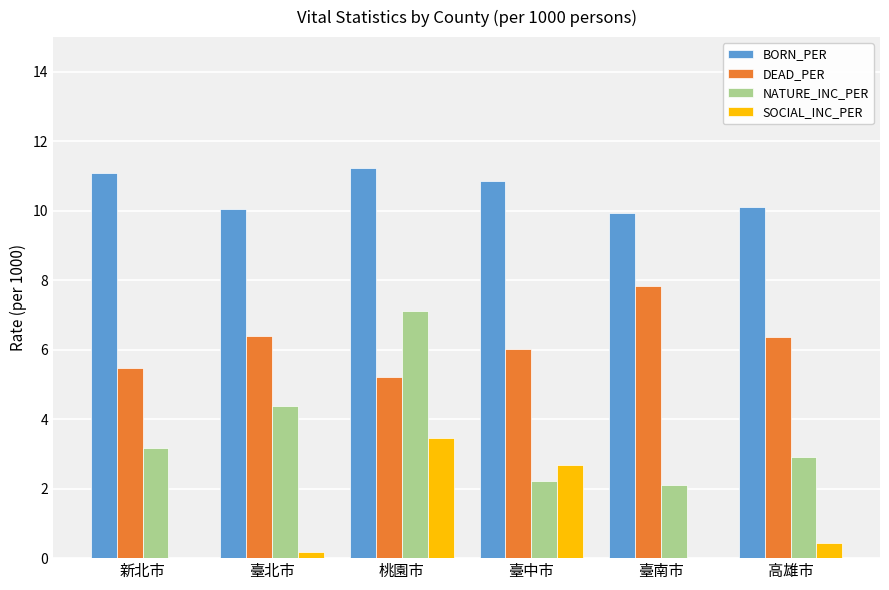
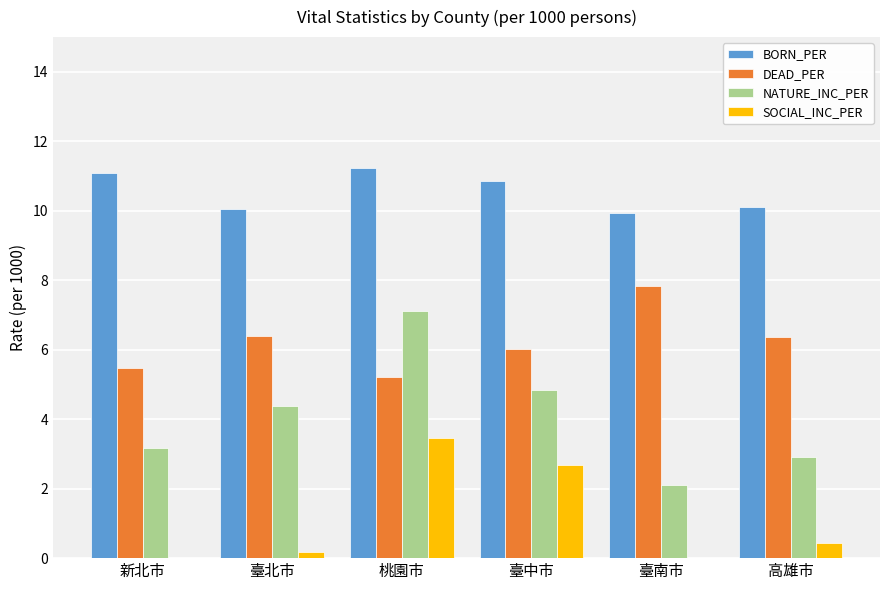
NATURE_INC_PER, 臺中市: 2.2 -> 4.8
